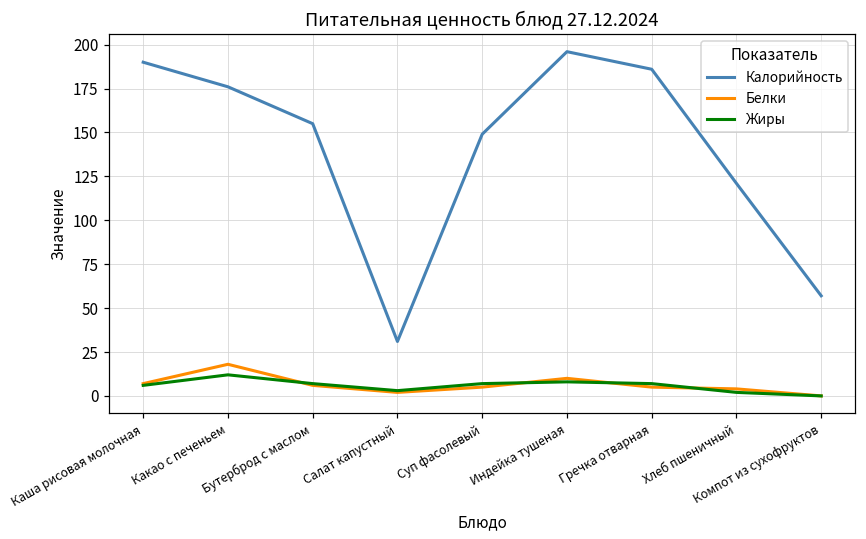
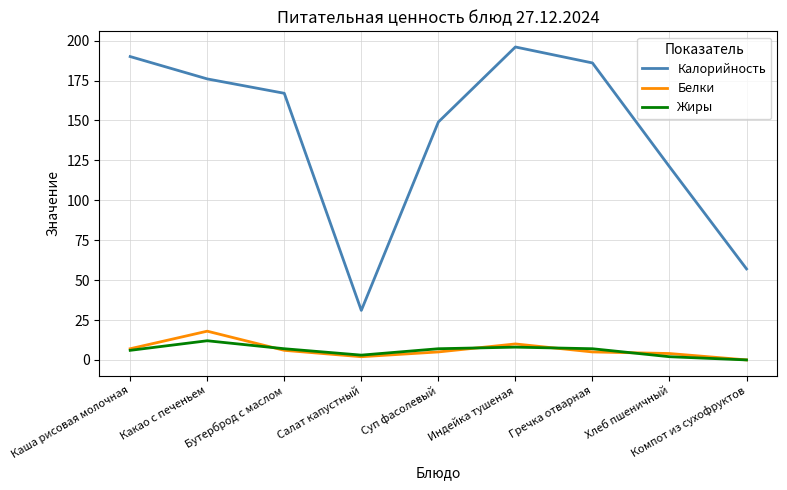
Калорийность, Бутерброд с маслом: 155 -> 167
